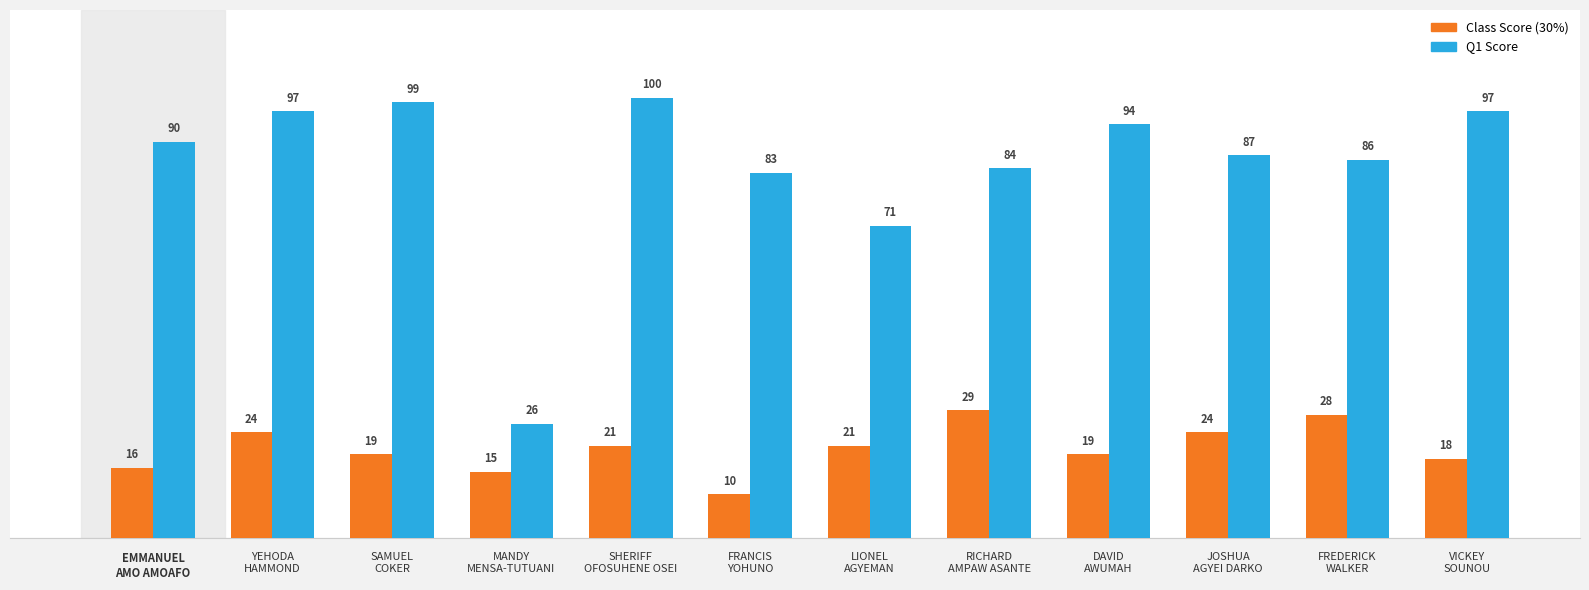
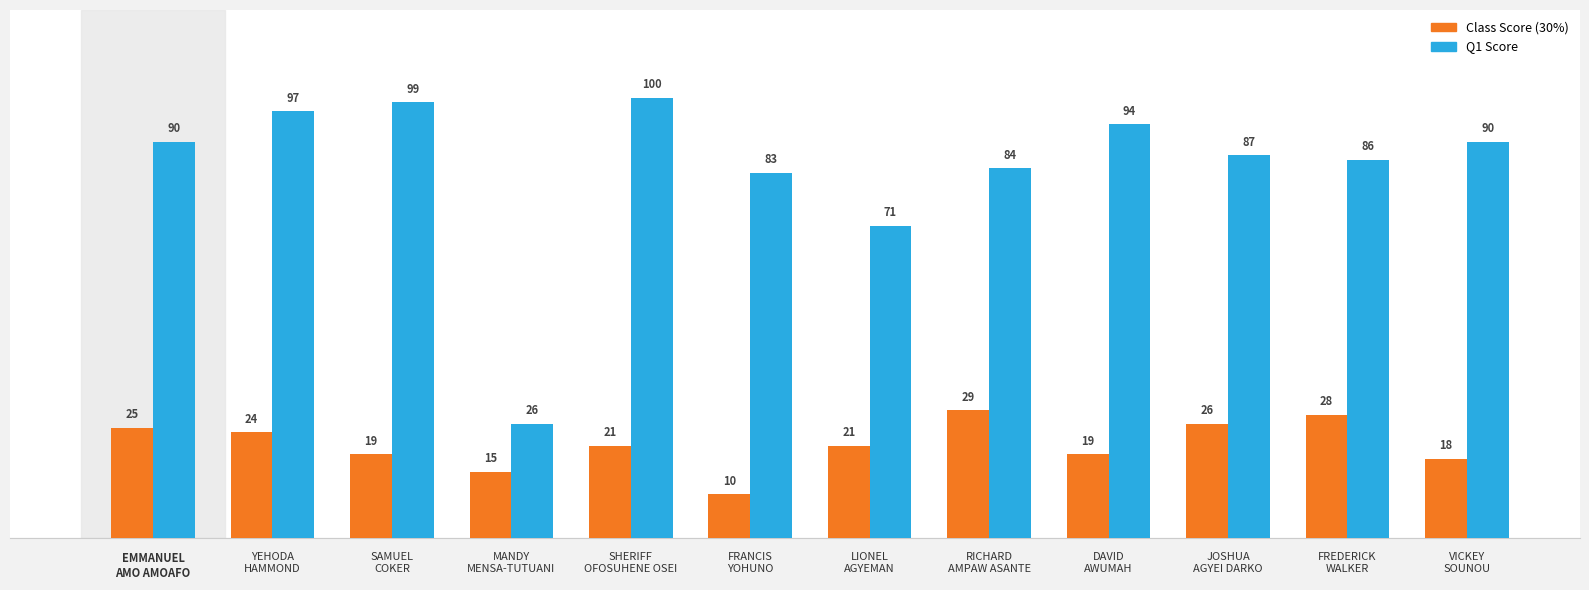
Class Score (30%), EMMANUEL AMO AMOAFO: 16 -> 25
Class Score (30%), JOSHUA AGYEI DARKO: 24 -> 26
Q1 Score, VICKEY SOUNOU: 97 -> 90
